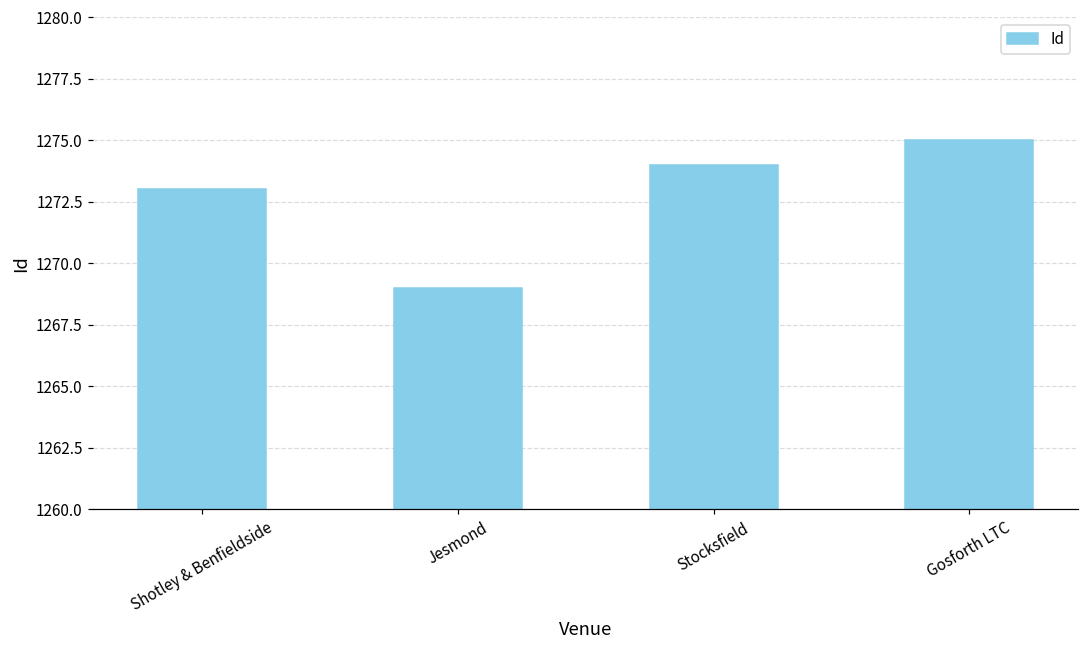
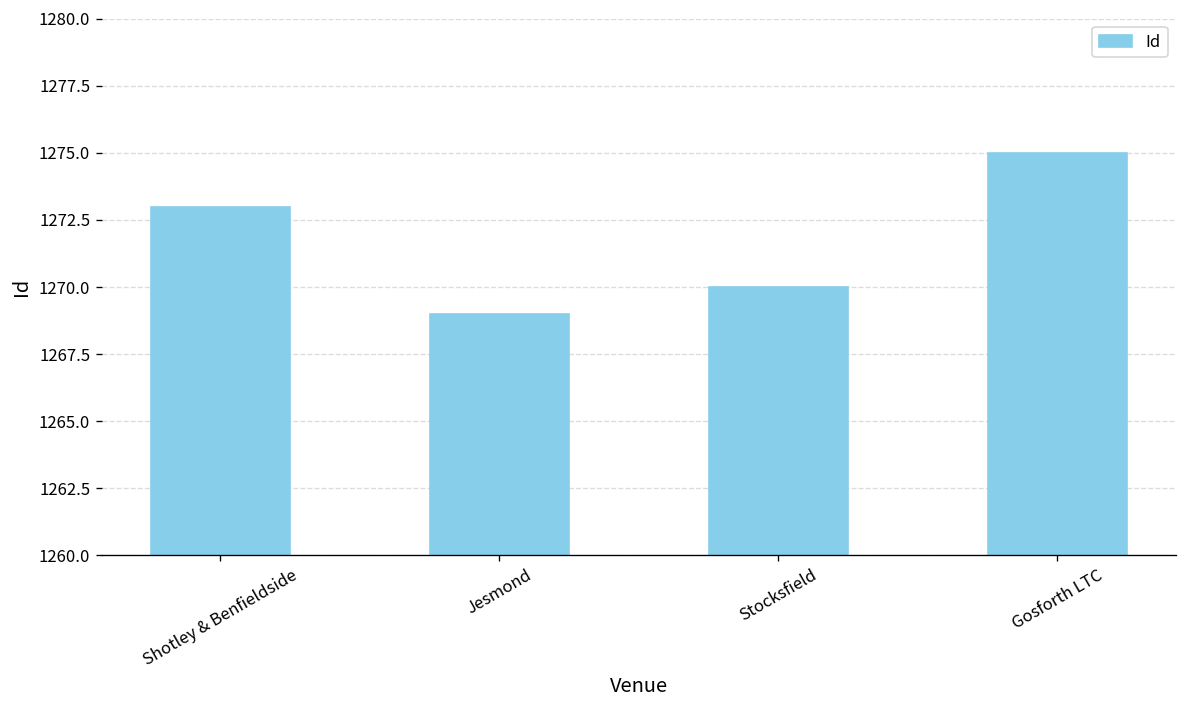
Stocksfield: 1274 -> 1270
